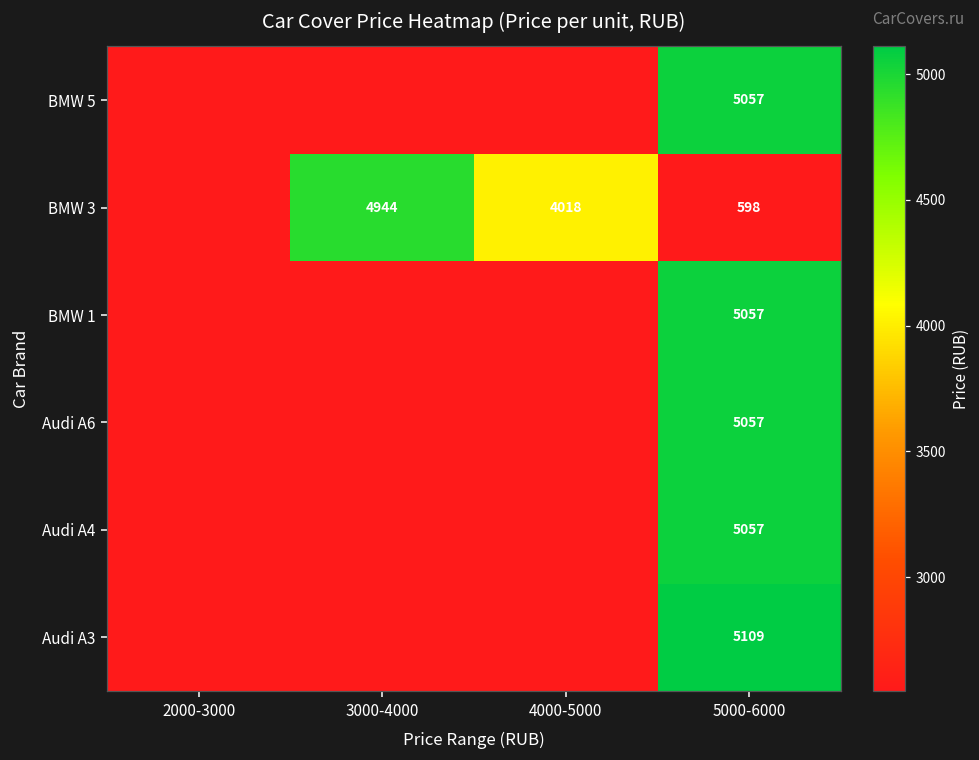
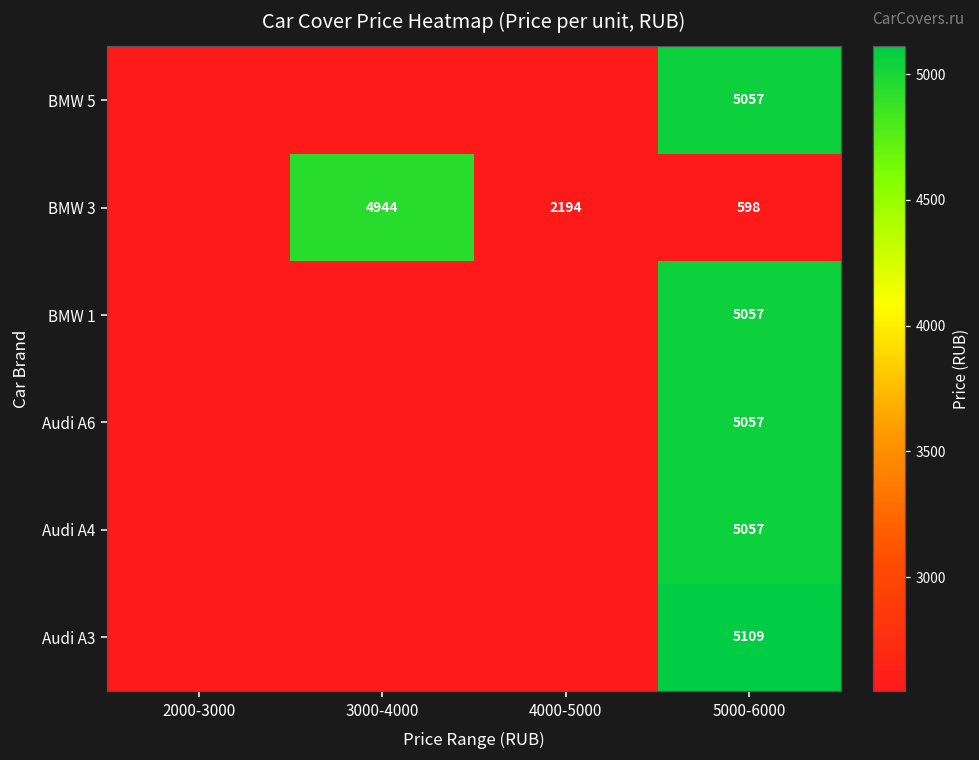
BMW 3, 4000-5000: 4018 -> 2194
